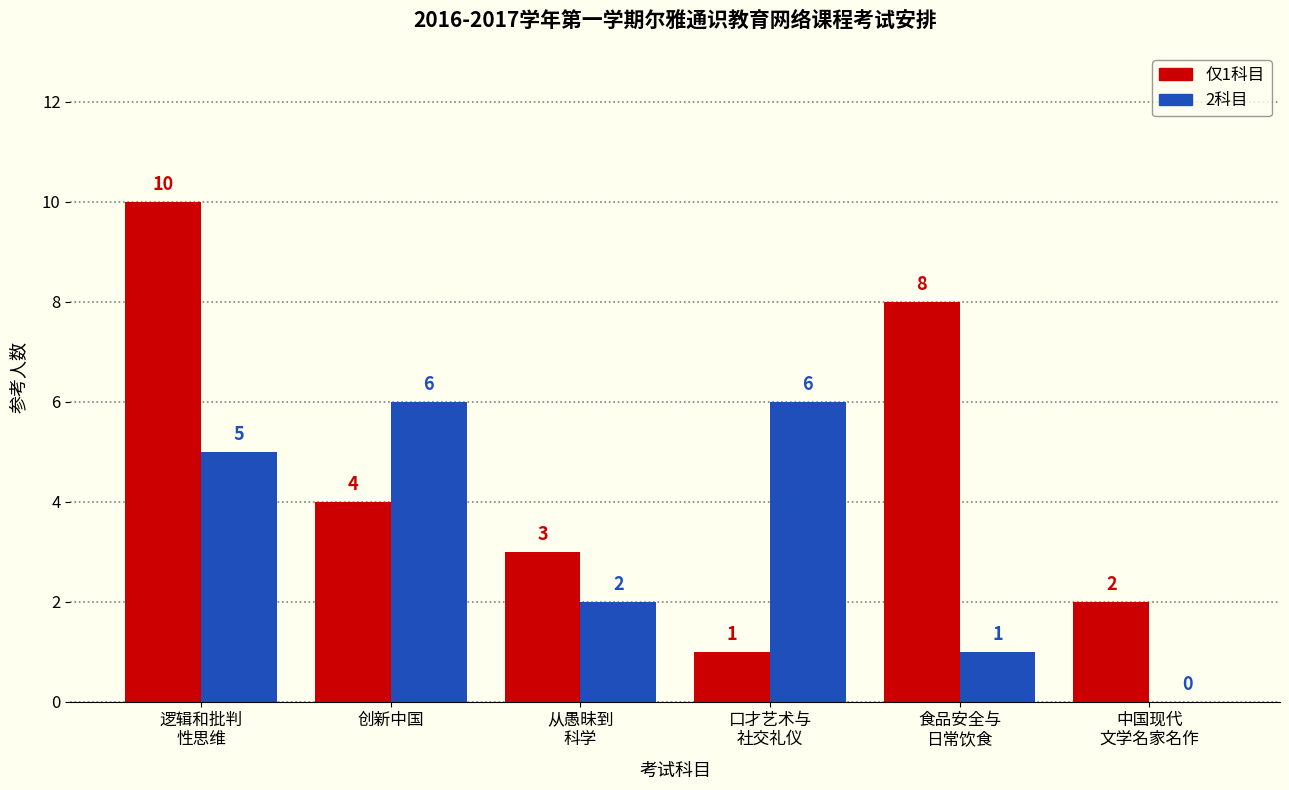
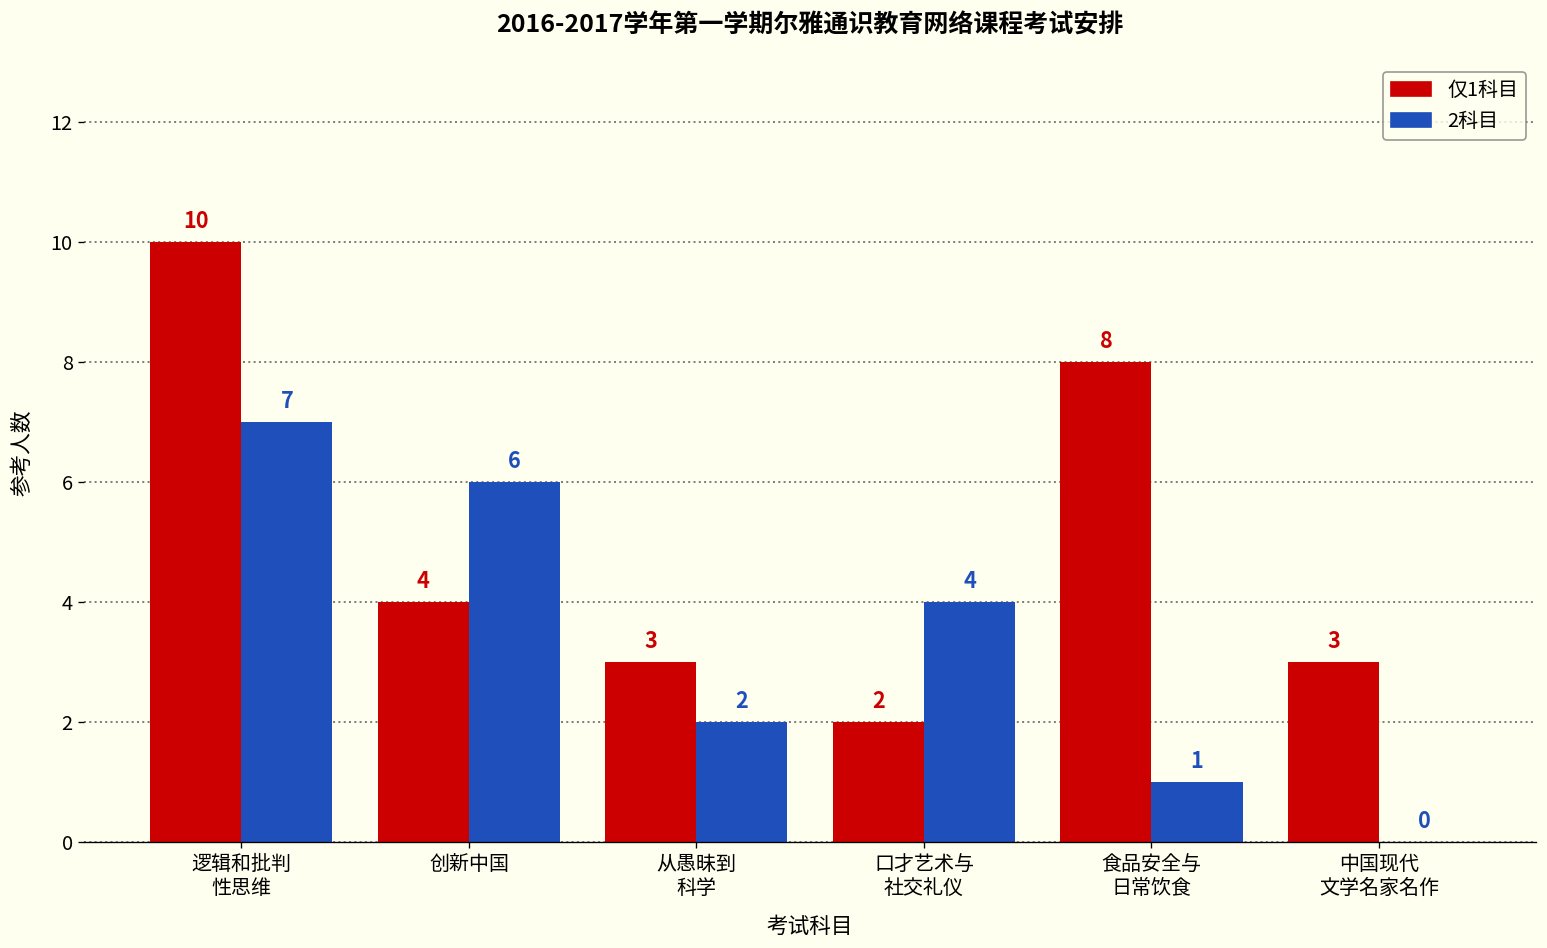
2科目, 逻辑和批判 性思维: 5 -> 7
仅1科目, 口才艺术与 社交礼仪: 1 -> 2
2科目, 口才艺术与 社交礼仪: 6 -> 4
仅1科目, 中国现代 文学名家名作: 2 -> 3
